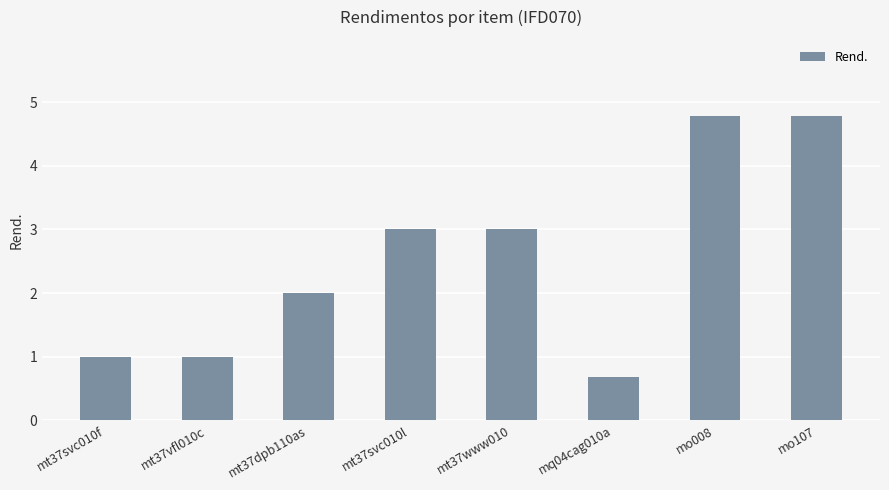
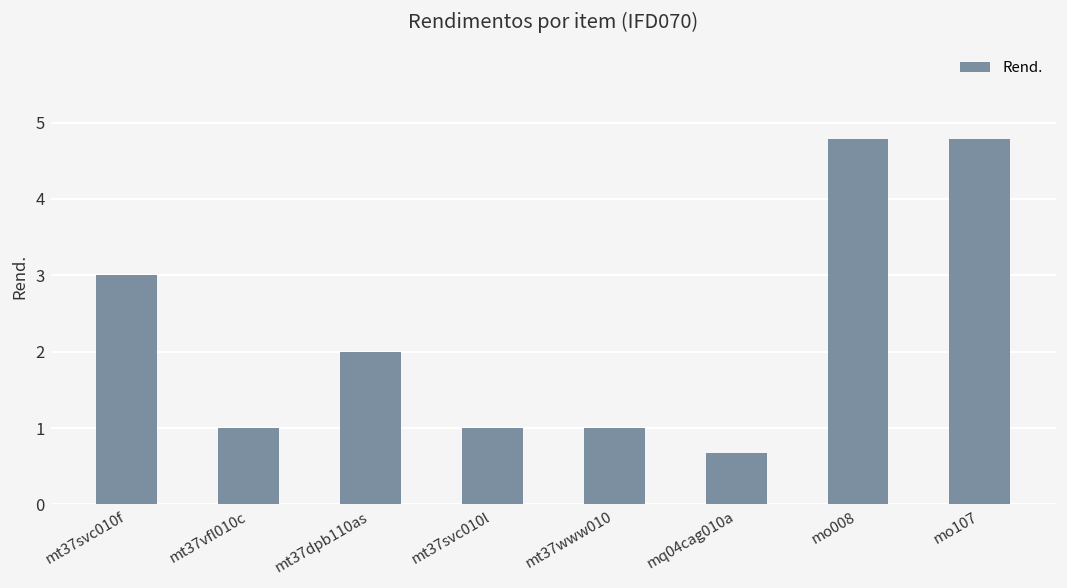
mt37svc010f: 1 -> 3
mt37svc010l: 3 -> 1
mt37www010: 3 -> 1
